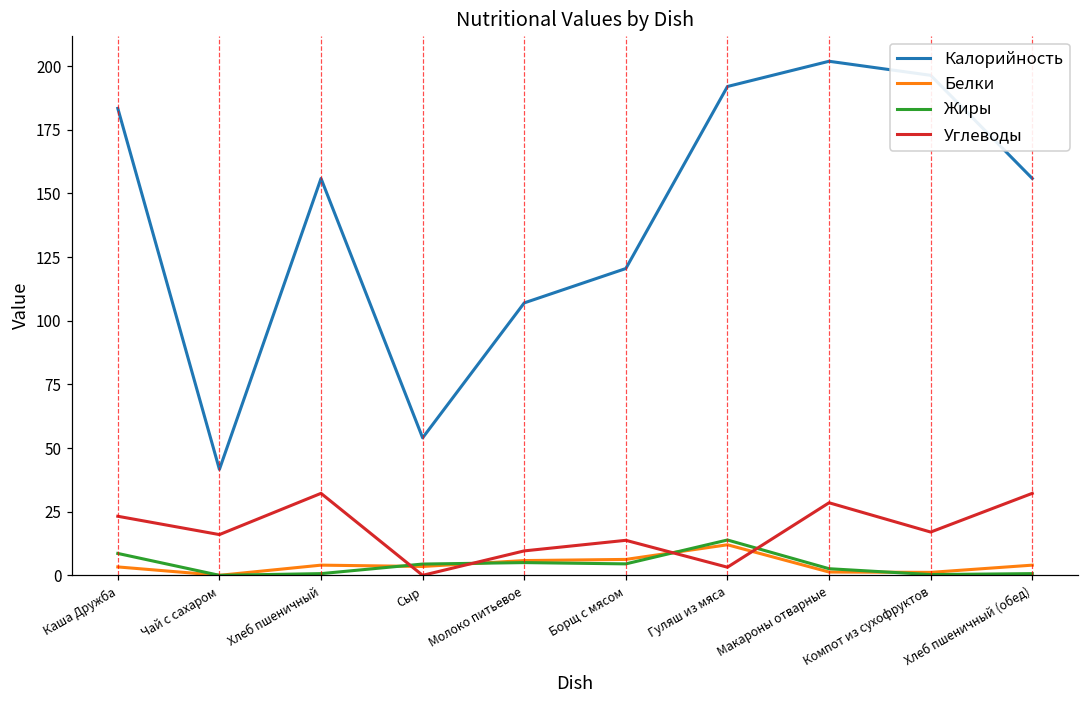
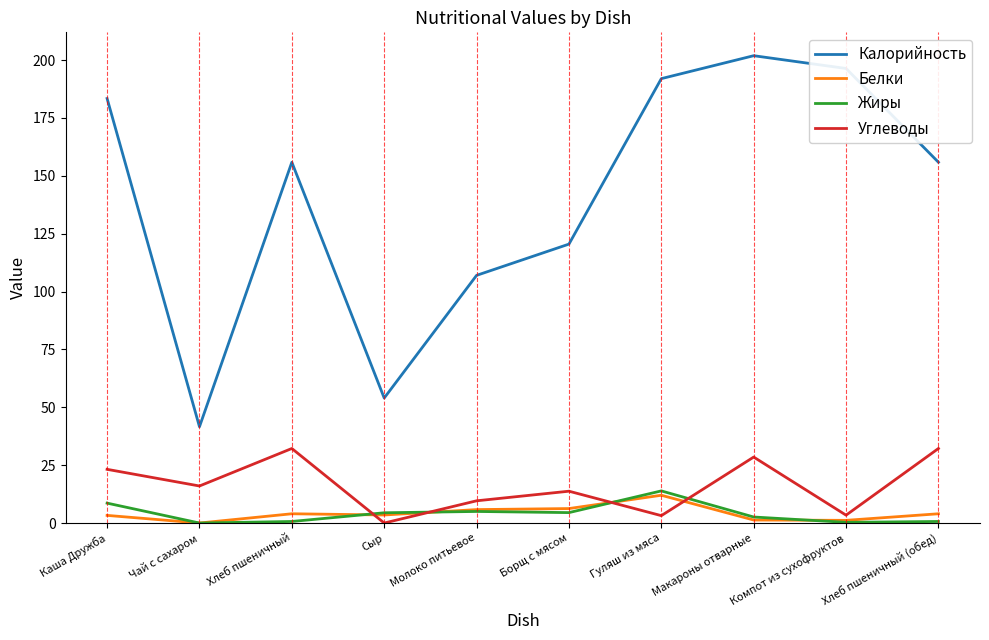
Углеводы, Компот из сухофруктов: 17 -> 3
